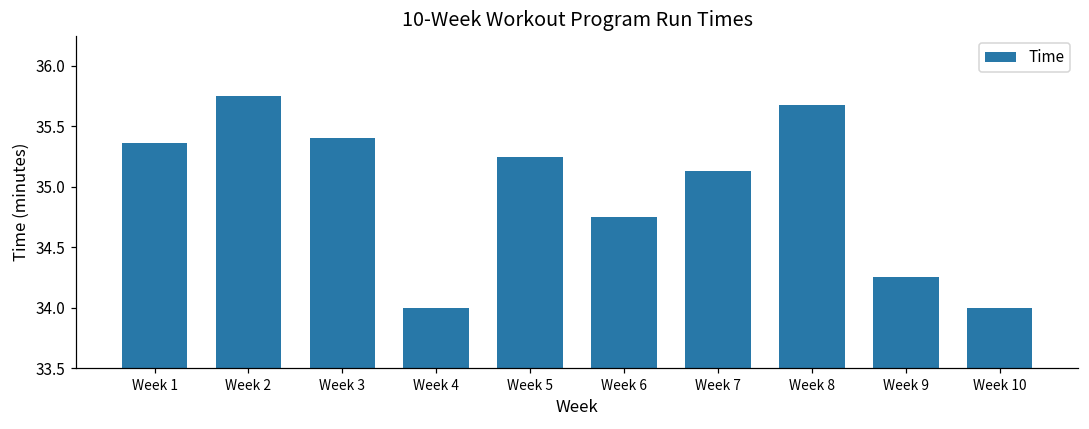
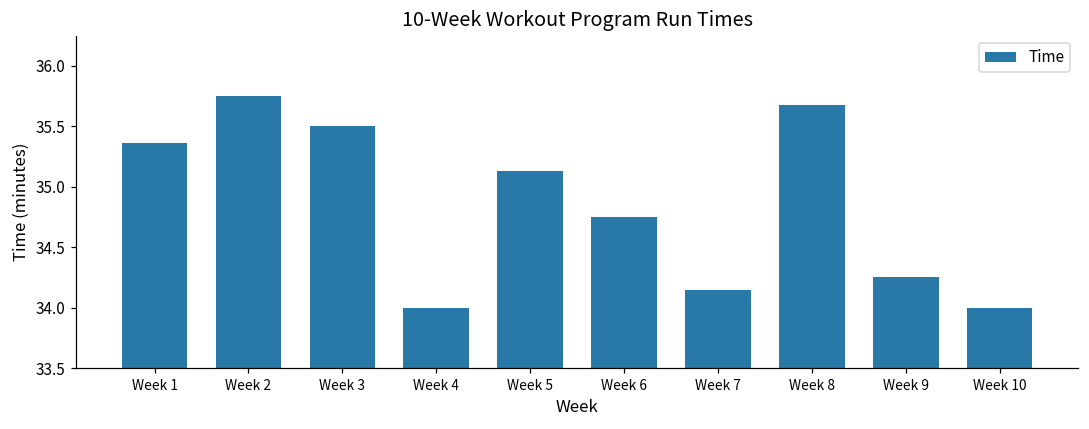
Week 3: 35.4 -> 35.5
Week 5: 35.25 -> 35.13
Week 7: 35.13 -> 34.15
